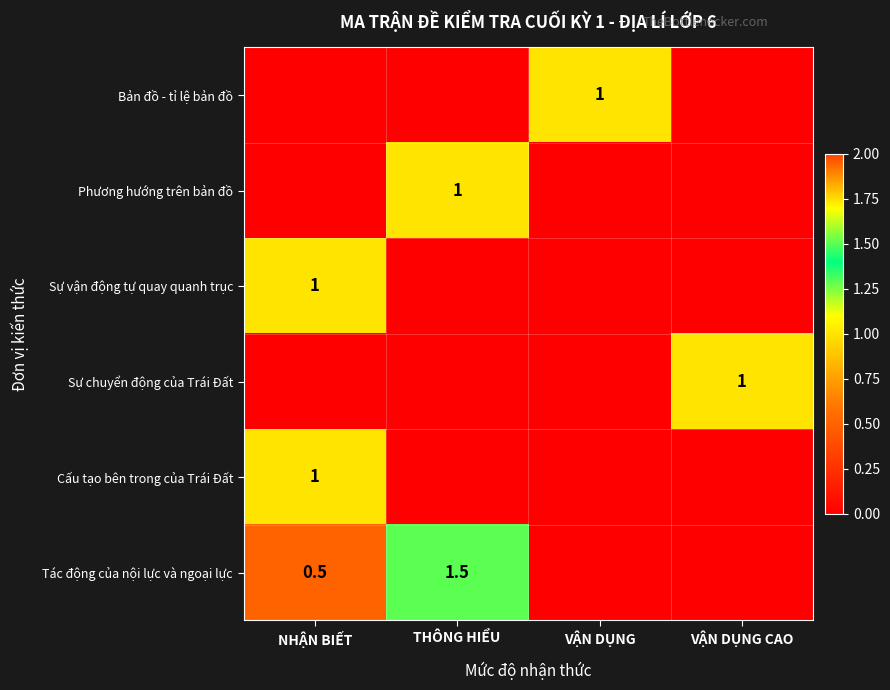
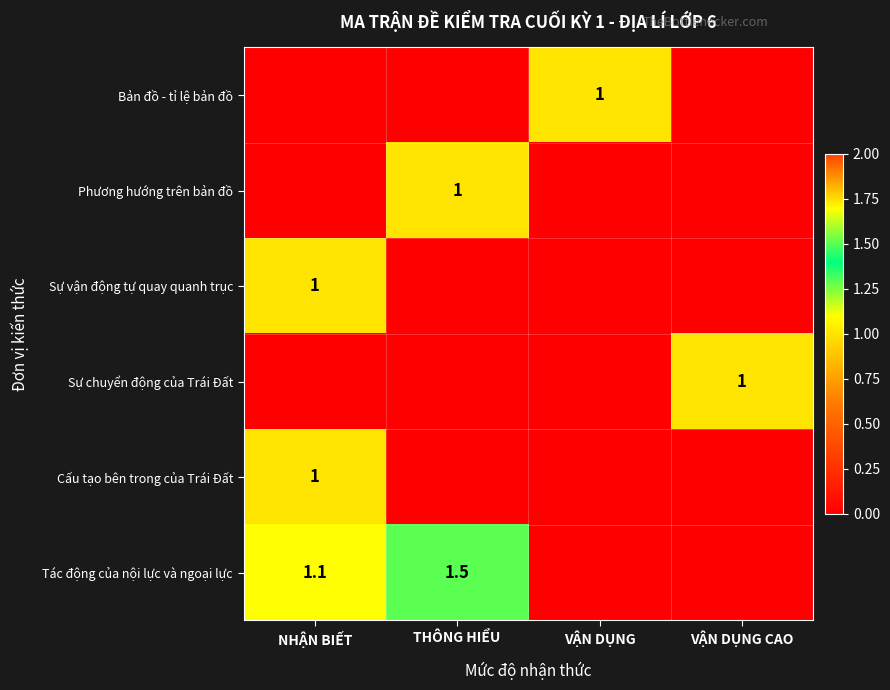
Tác động của nội lực và ngoại lực, NHẬN BIẾT: 0.5 -> 1.1
